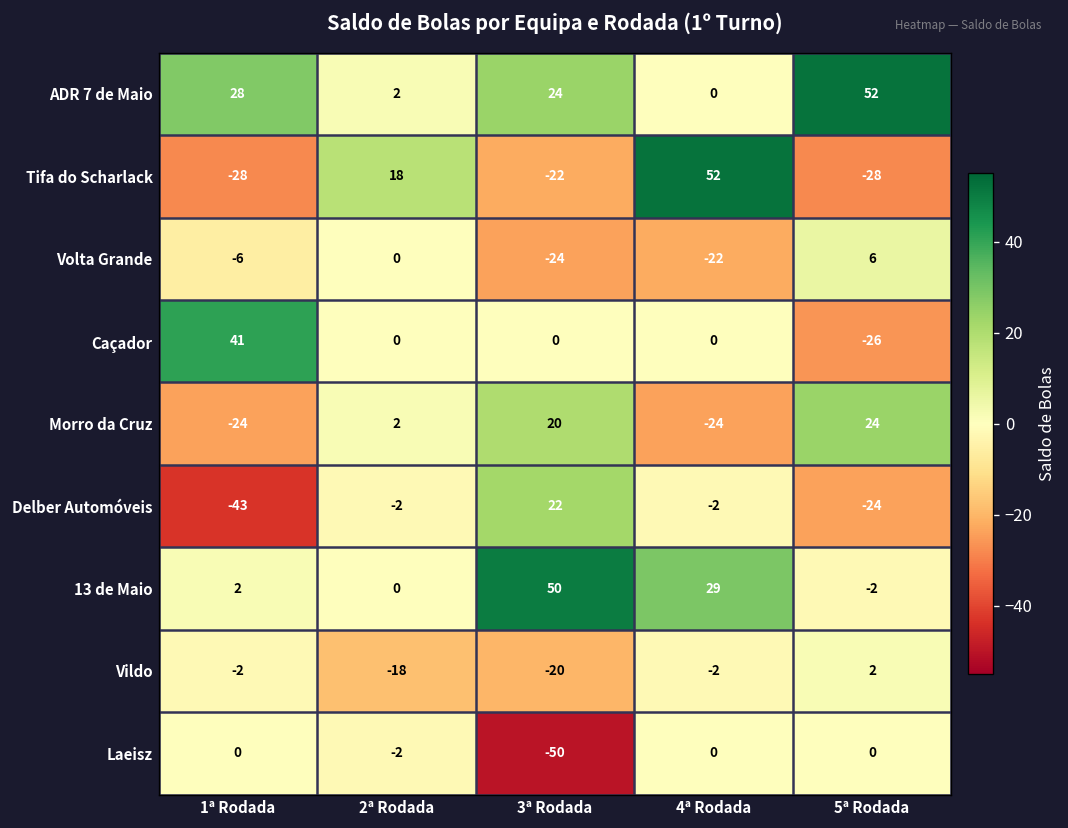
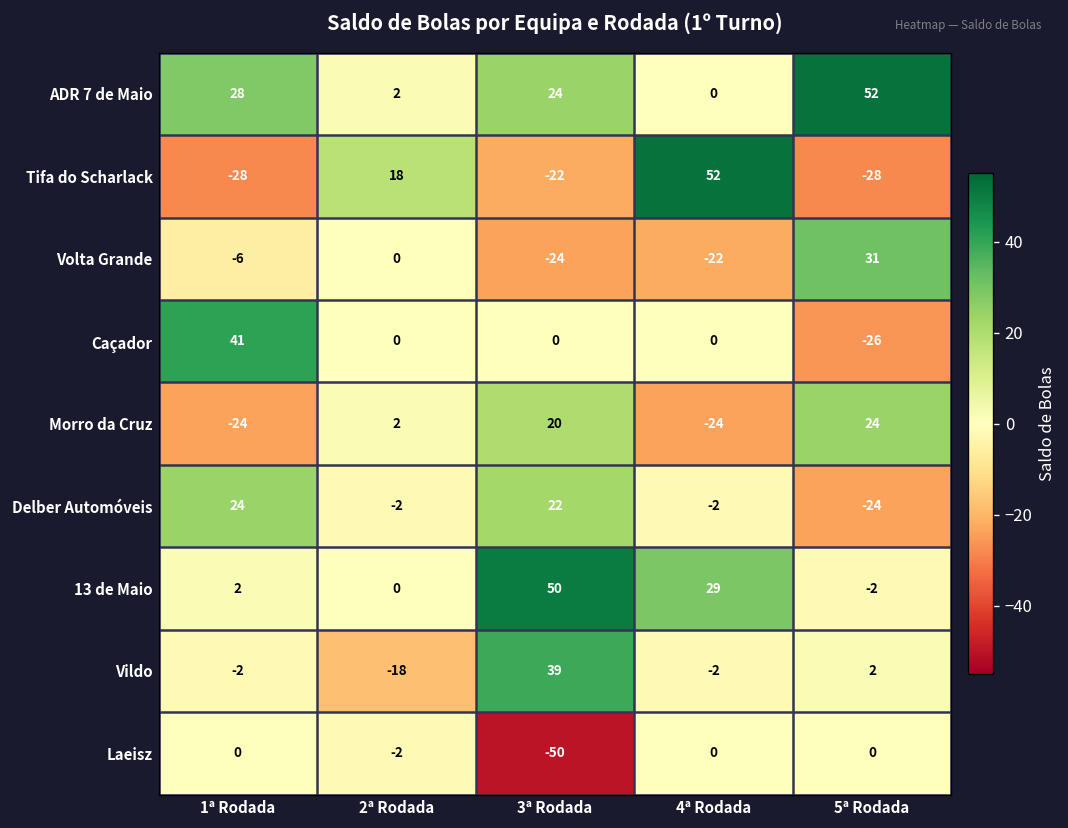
Volta Grande, 5ª Rodada: 6 -> 31
Delber Automóveis, 1ª Rodada: -43 -> 24
Vildo, 3ª Rodada: -20 -> 39
